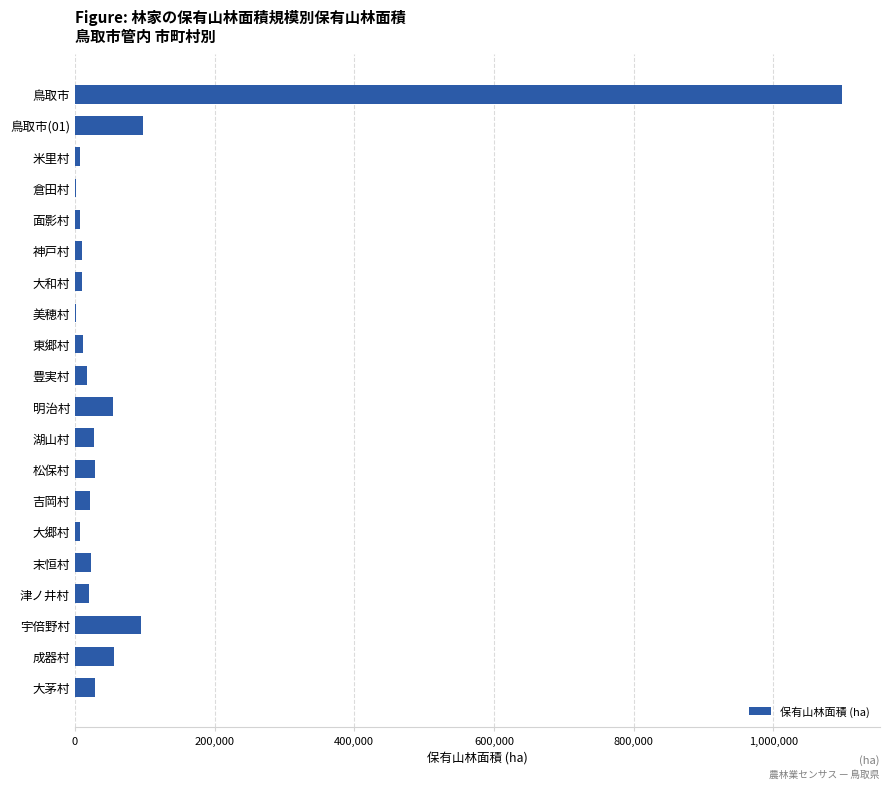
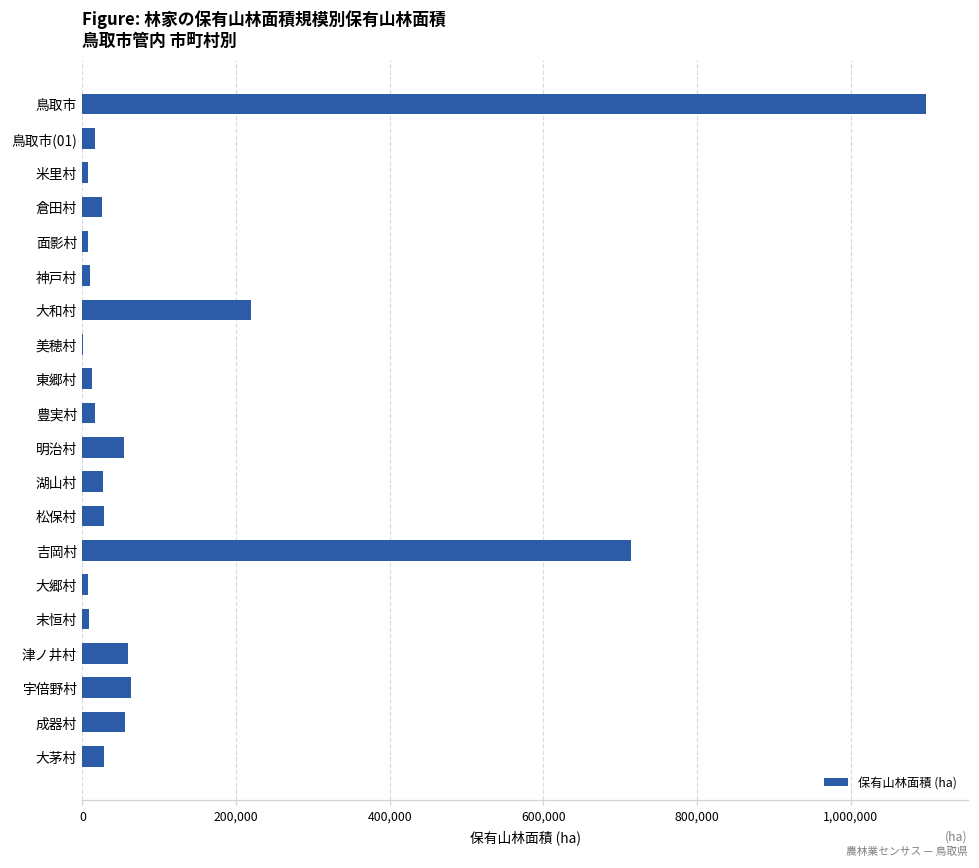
鳥取市(01): 100,000 -> 20,000
倉田村: 0 -> 30,000
大和村: 10,000 -> 220,000
吉岡村: 20,000 -> 710,000
末恒村: 20,000 -> 10,000
津ノ井村: 20,000 -> 60,000
宇倍野村: 90,000 -> 60,000
